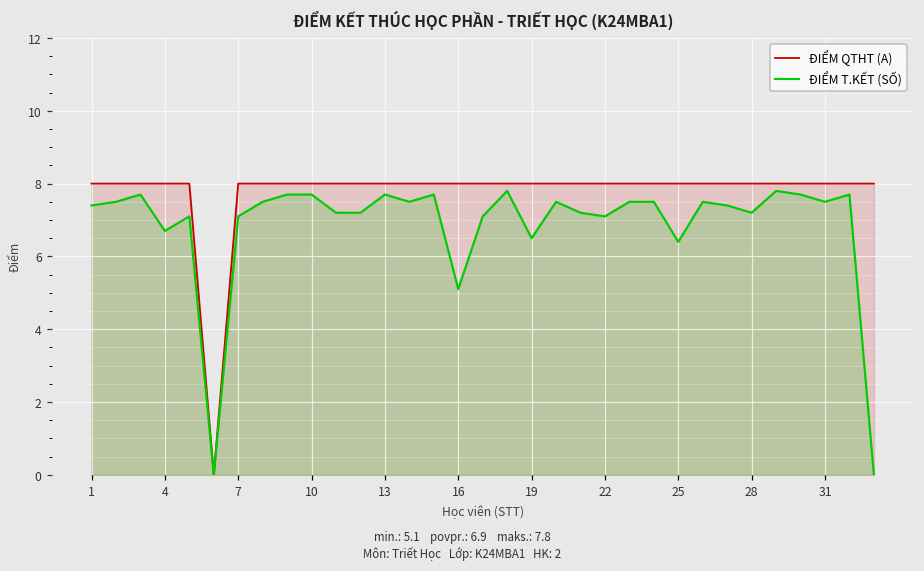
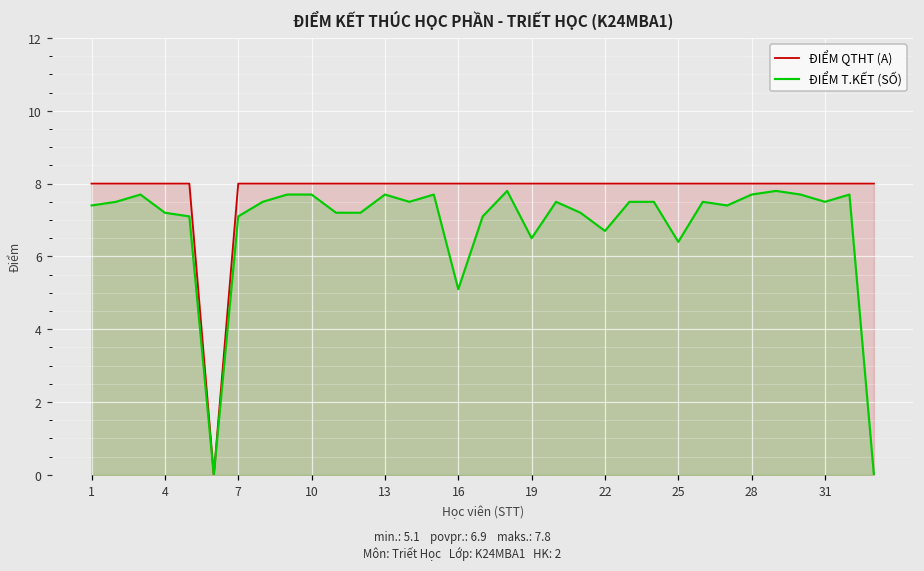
ĐIỂM T.KẾT (SỐ), 4: 6.7 -> 7.2
ĐIỂM T.KẾT (SỐ), 22: 7.1 -> 6.7
ĐIỂM T.KẾT (SỐ), 28: 7.2 -> 7.7
